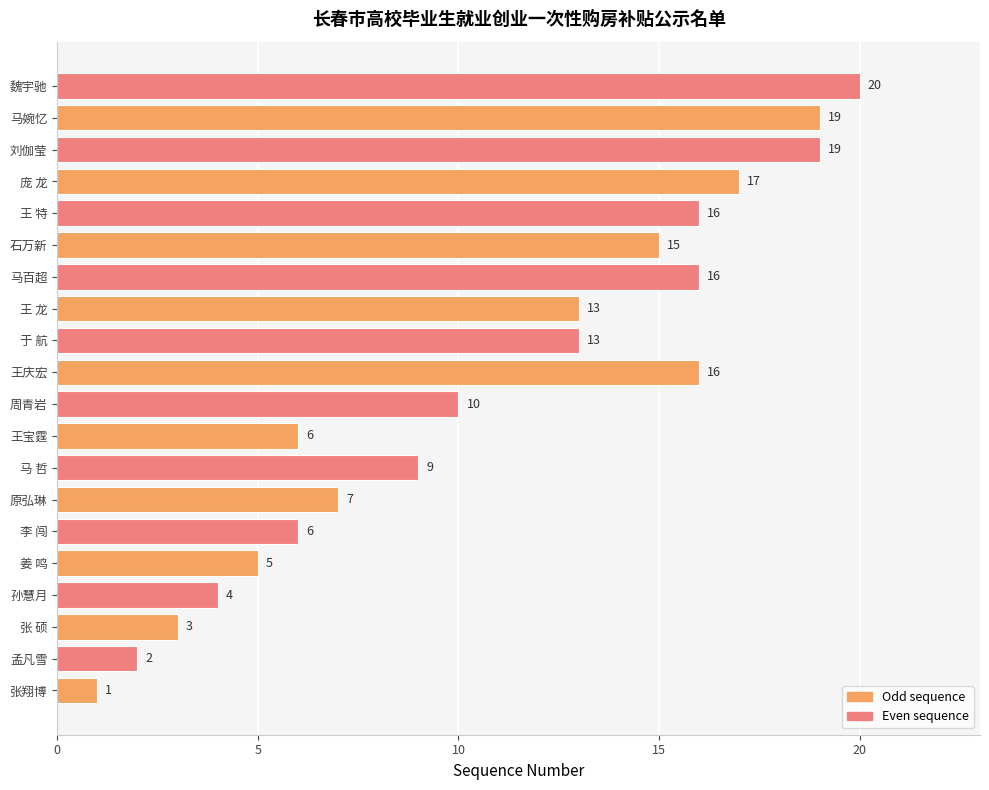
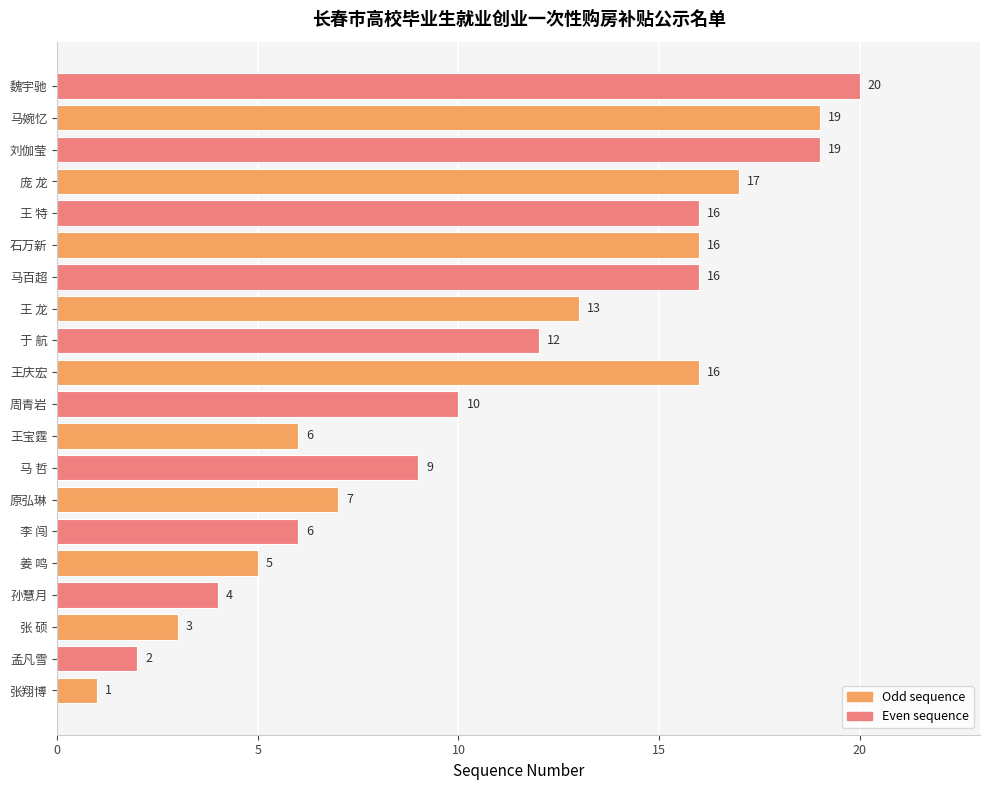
石万新: 15 -> 16
于 航: 13 -> 12
